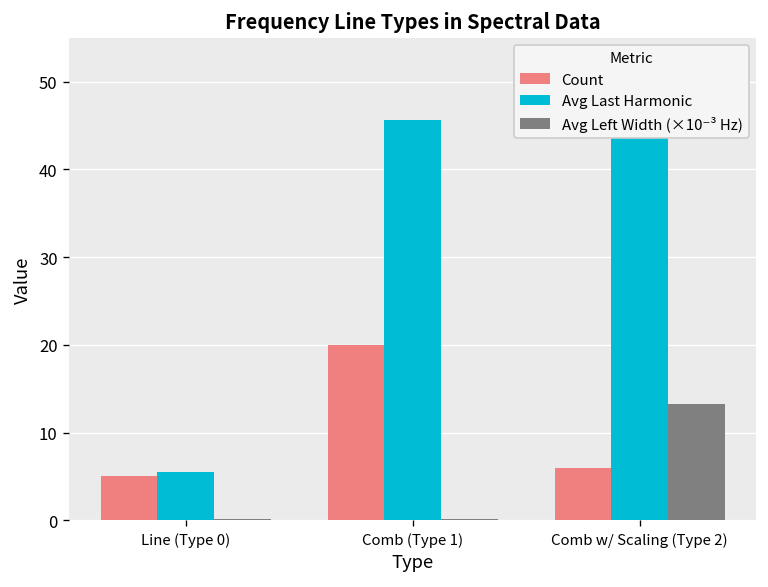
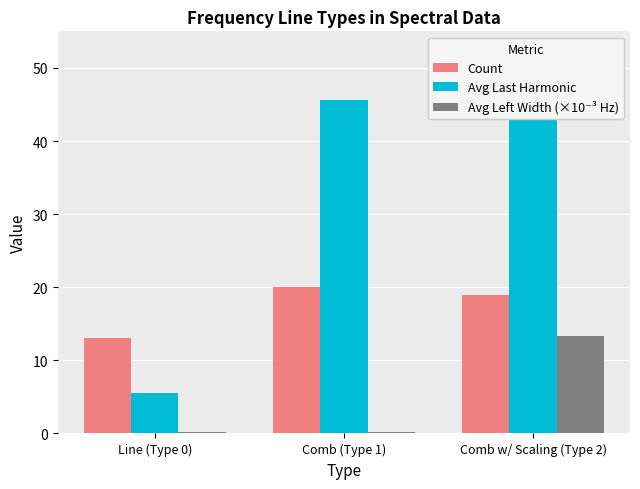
Count, Line (Type 0): 5 -> 13
Count, Comb w/ Scaling (Type 2): 6 -> 19
